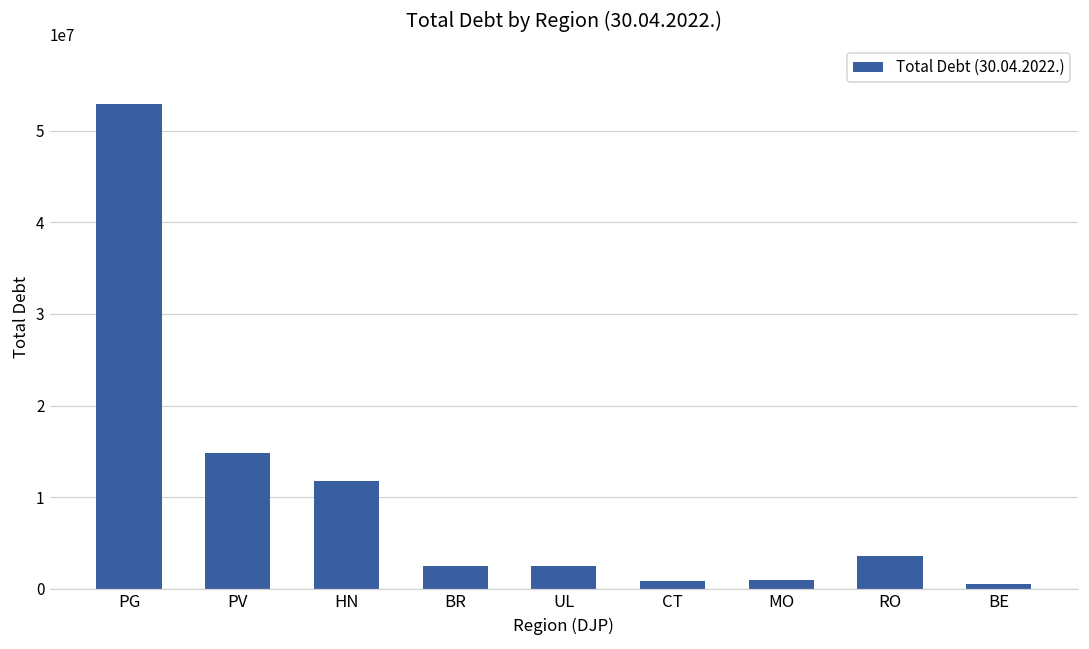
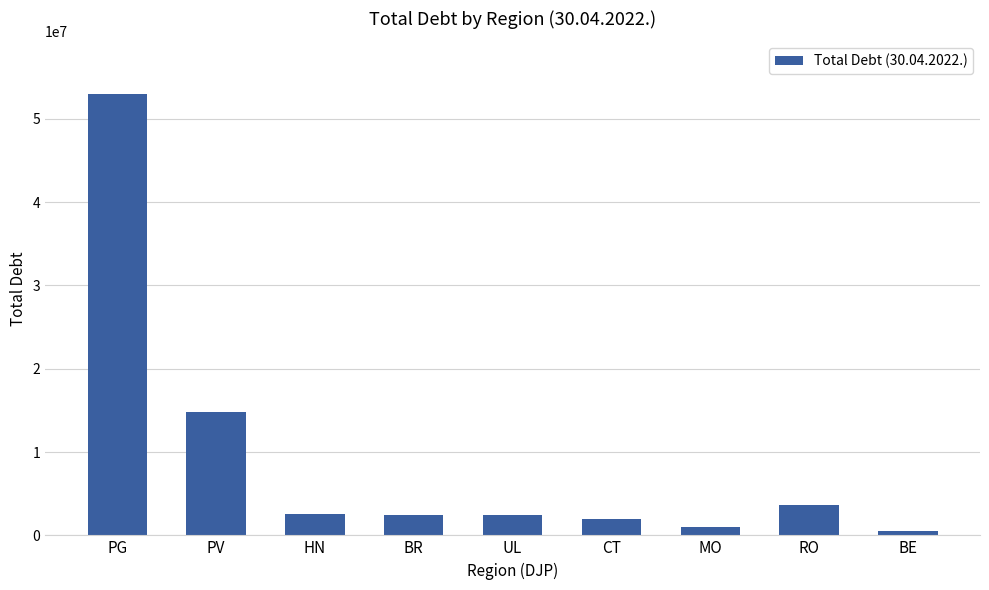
HN: 12000000 -> 3000000
CT: 1000000 -> 2000000
